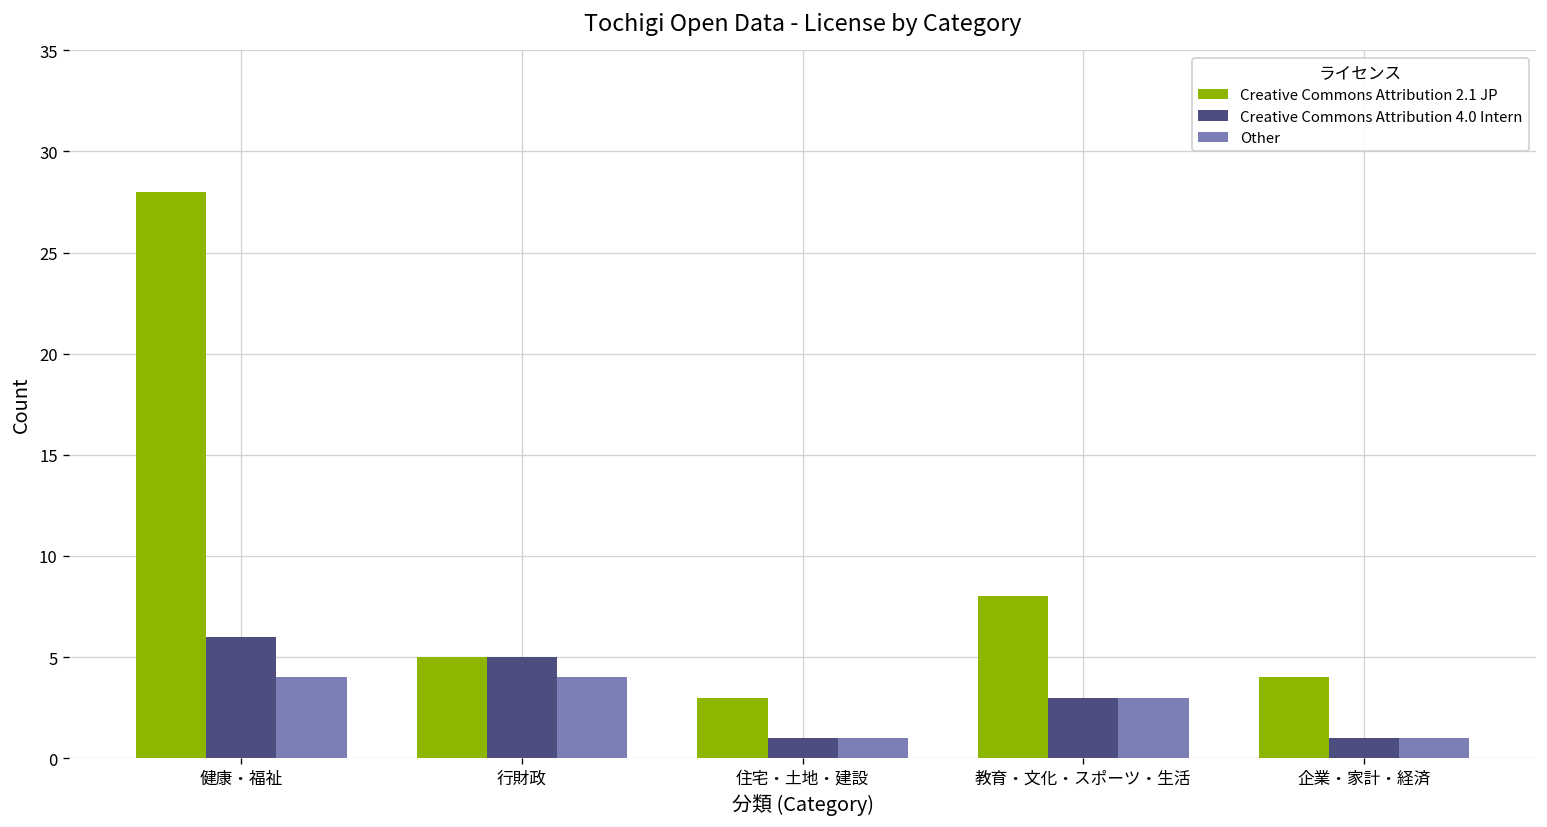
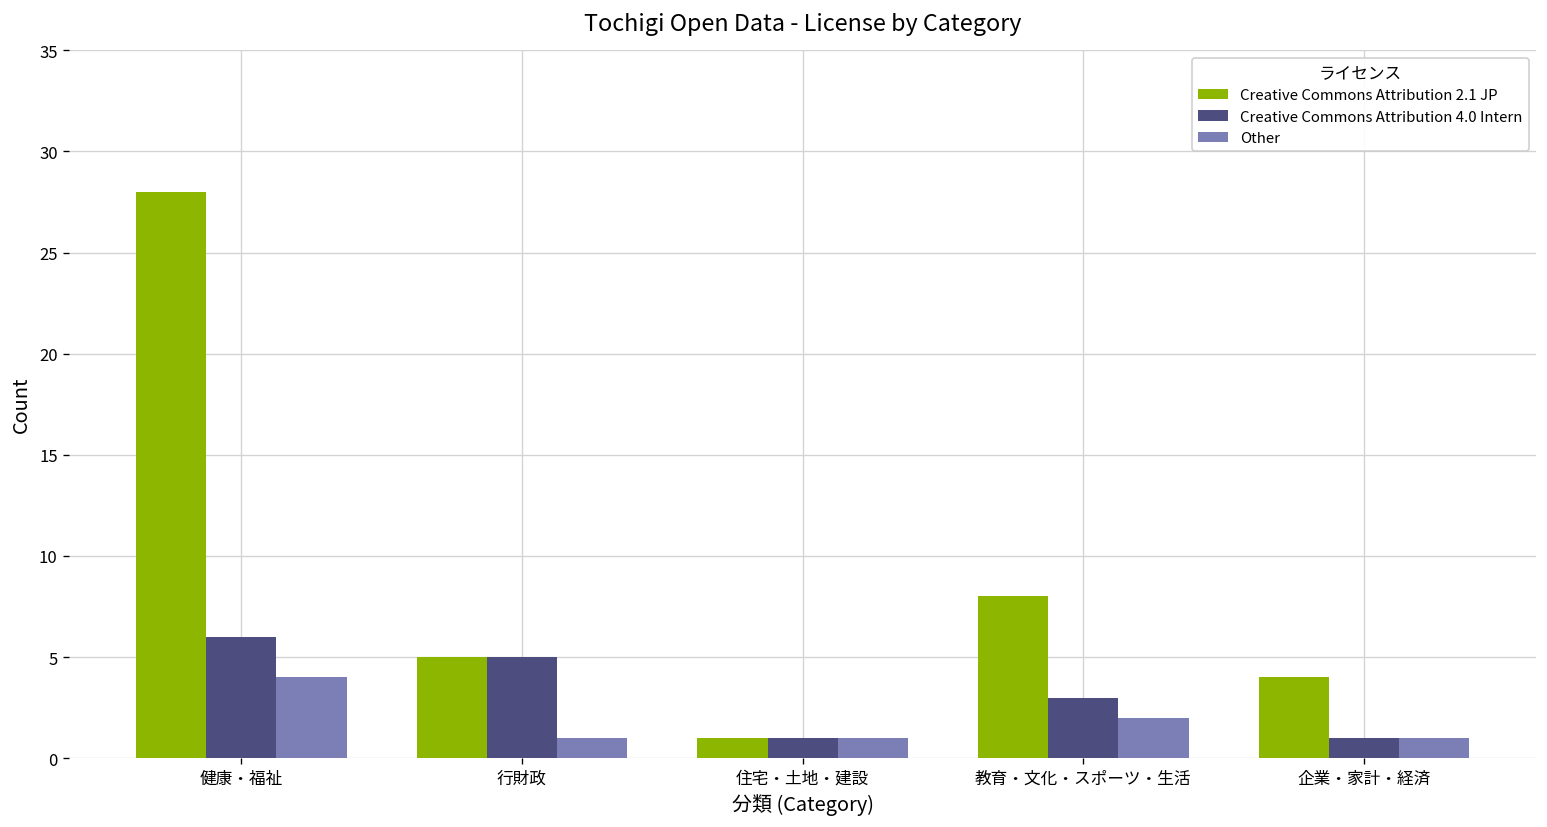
Other, 行財政: 4 -> 1
Creative Commons Attribution 2.1 JP, 住宅・土地・建設: 3 -> 1
Other, 教育・文化・スポーツ・生活: 3 -> 2
